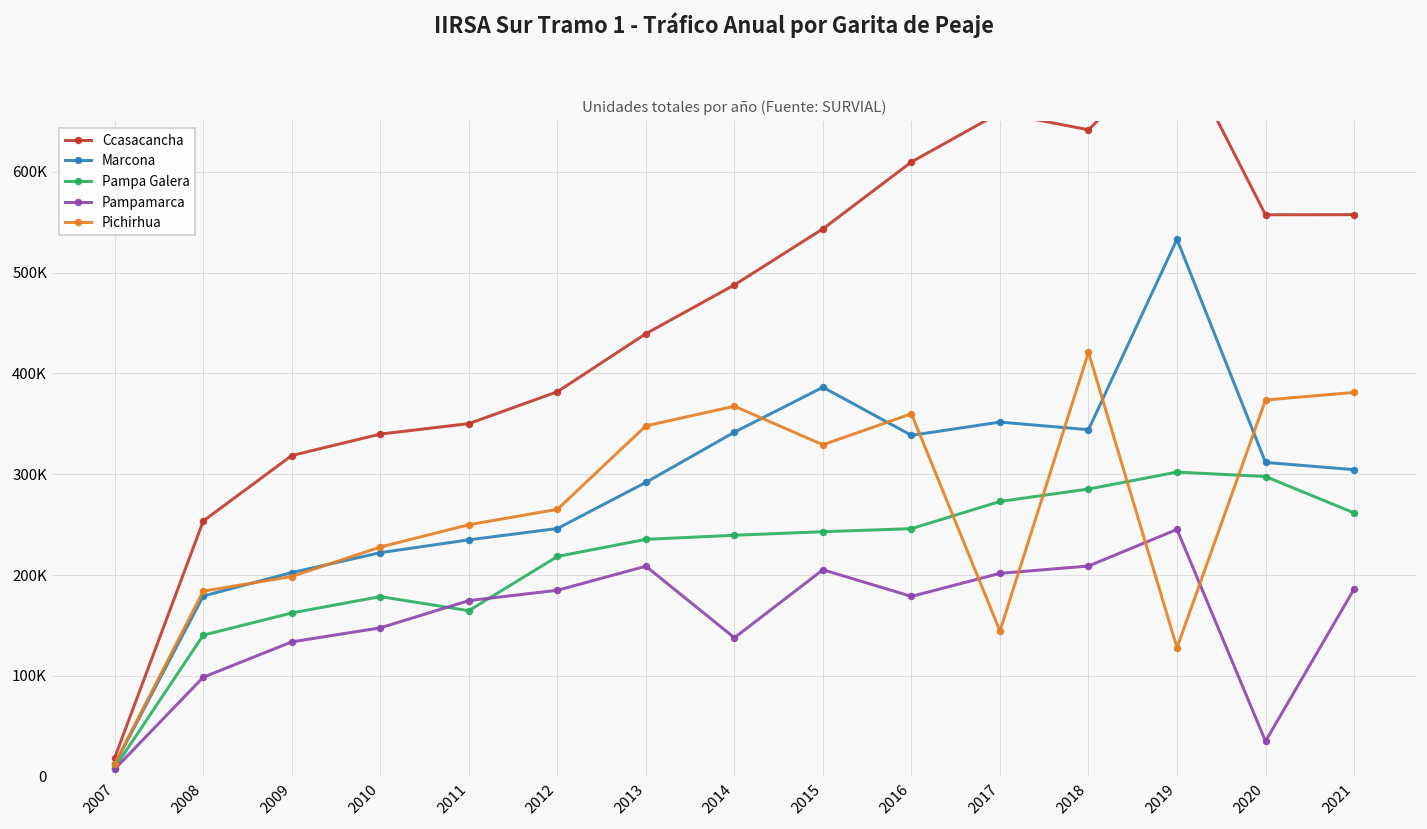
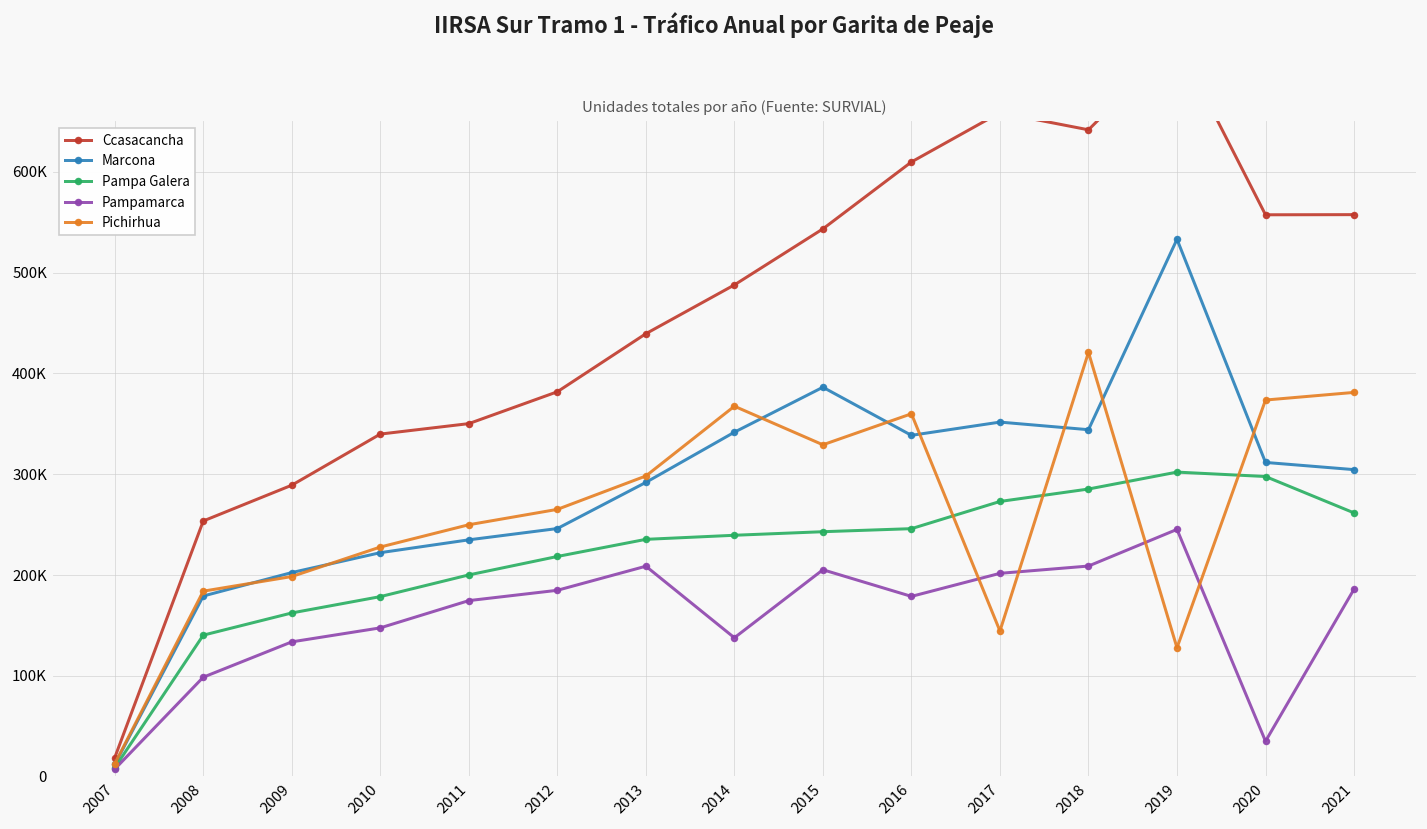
Ccasacancha, 2009: 320000 -> 290000
Pampa Galera, 2011: 160000 -> 200000
Pichirhua, 2013: 350000 -> 300000
